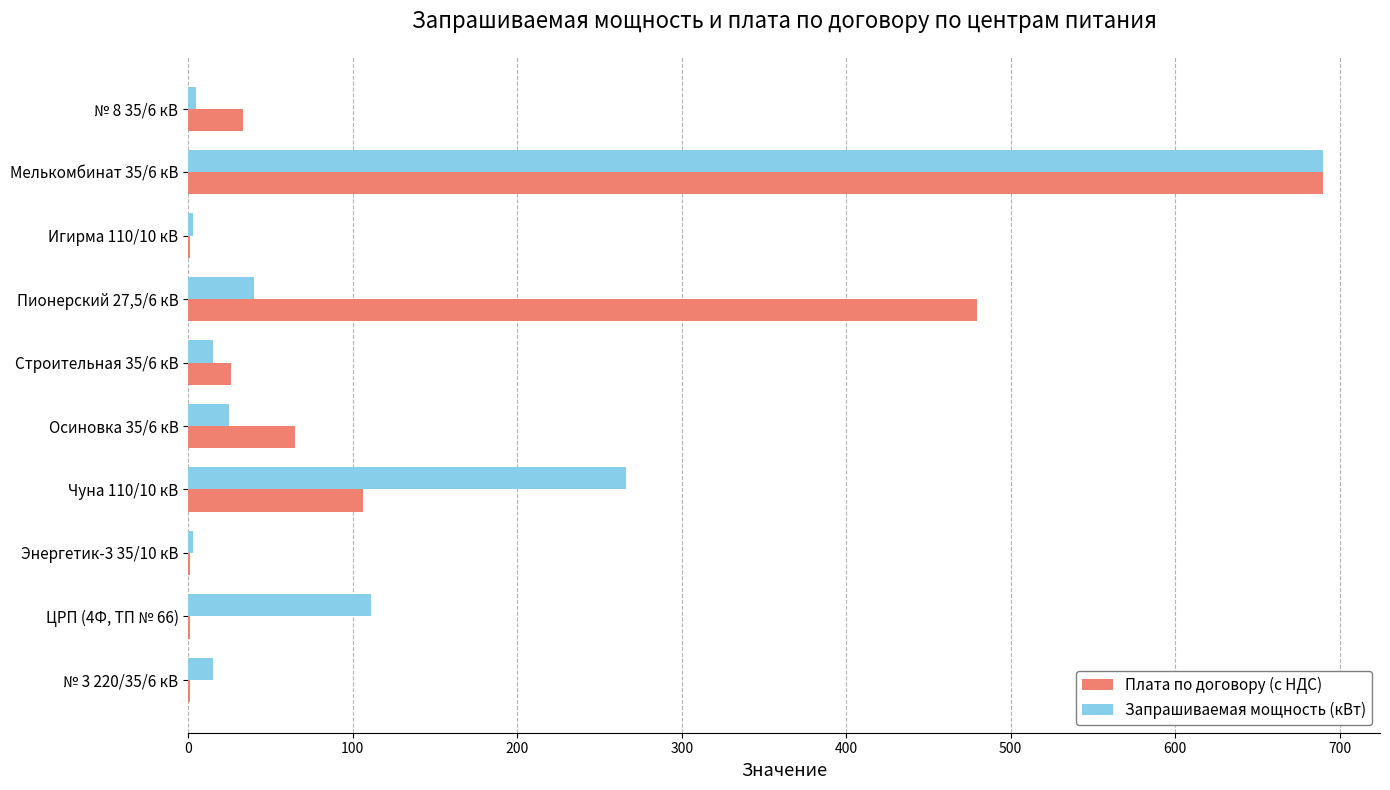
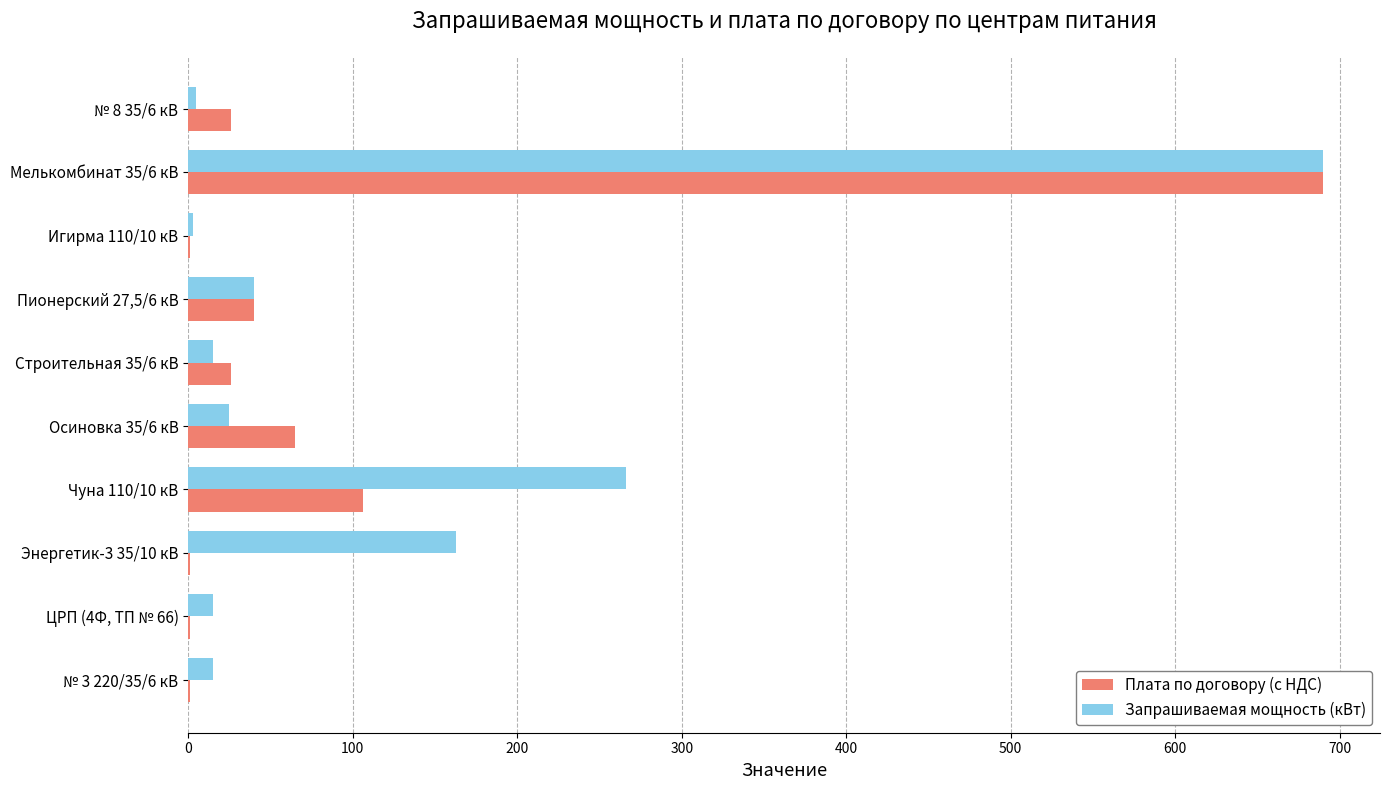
Плата по договору (с НДС), № 8 35/6 кВ: 33 -> 26
Плата по договору (с НДС), Пионерский 27,5/6 кВ: 480 -> 40
Запрашиваемая мощность (кВт), Энергетик-3 35/10 кВ: 3 -> 163
Запрашиваемая мощность (кВт), ЦРП (4Ф, ТП № 66): 111 -> 15
